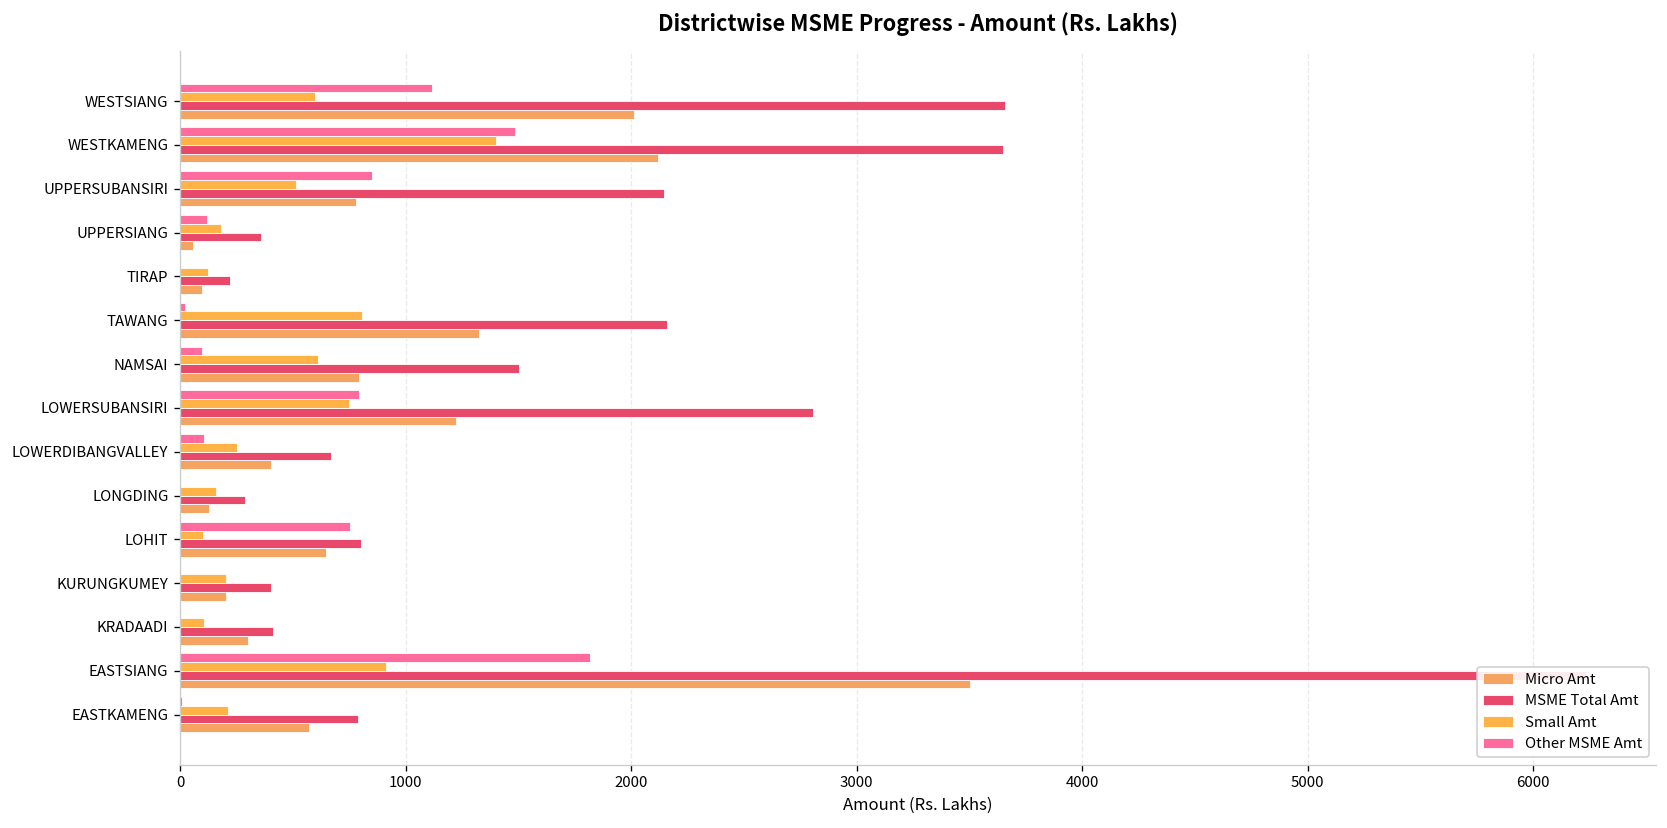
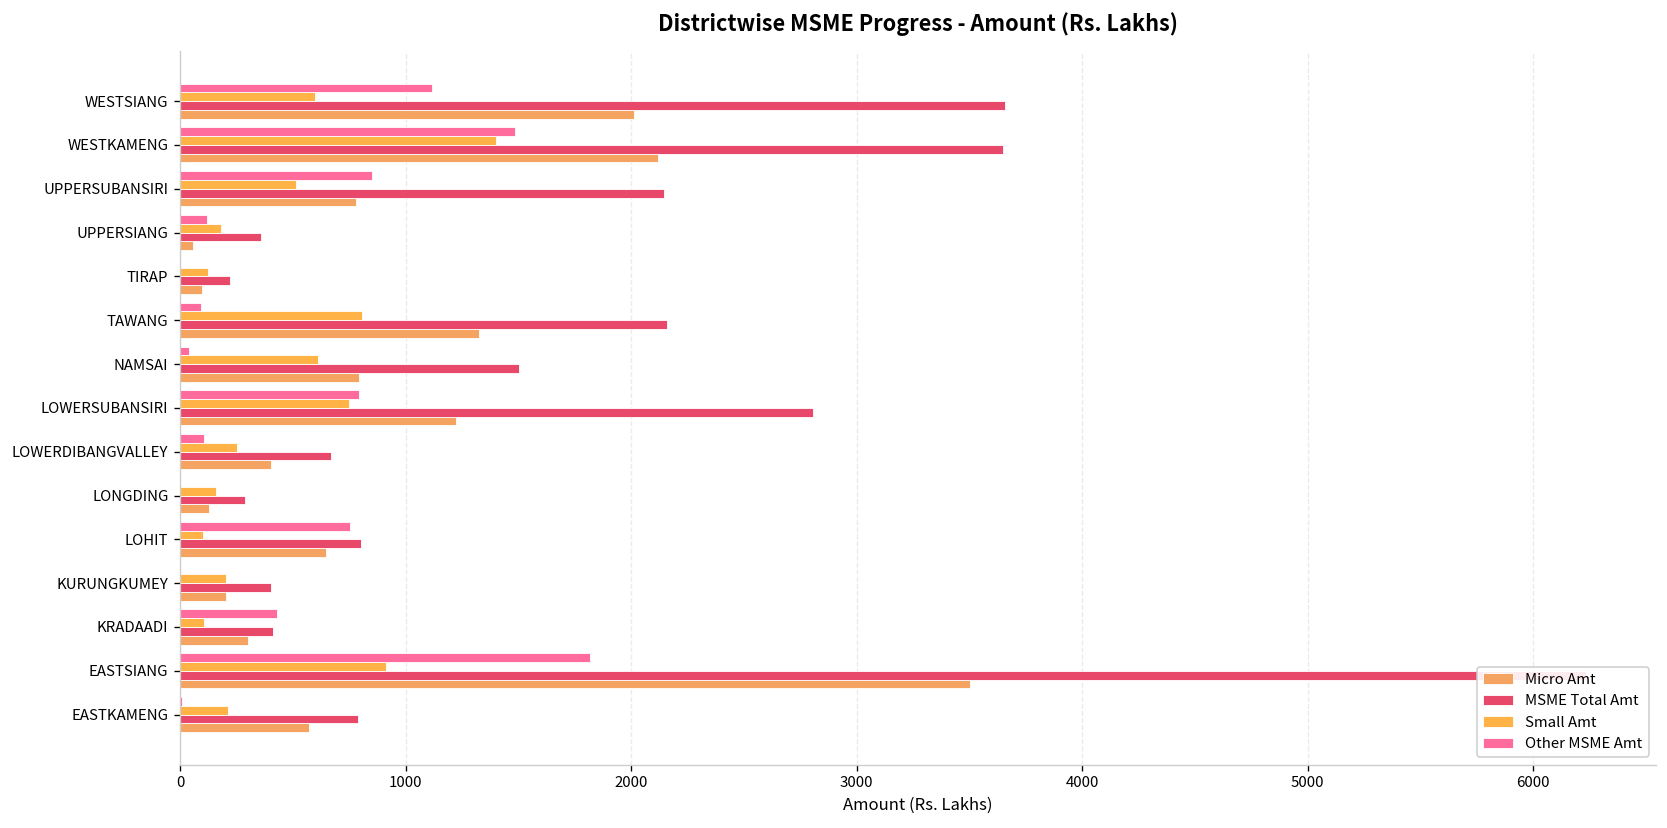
Other MSME Amt, TAWANG: 20 -> 90
Other MSME Amt, NAMSAI: 100 -> 40
Other MSME Amt, KRADAADI: 0 -> 430
